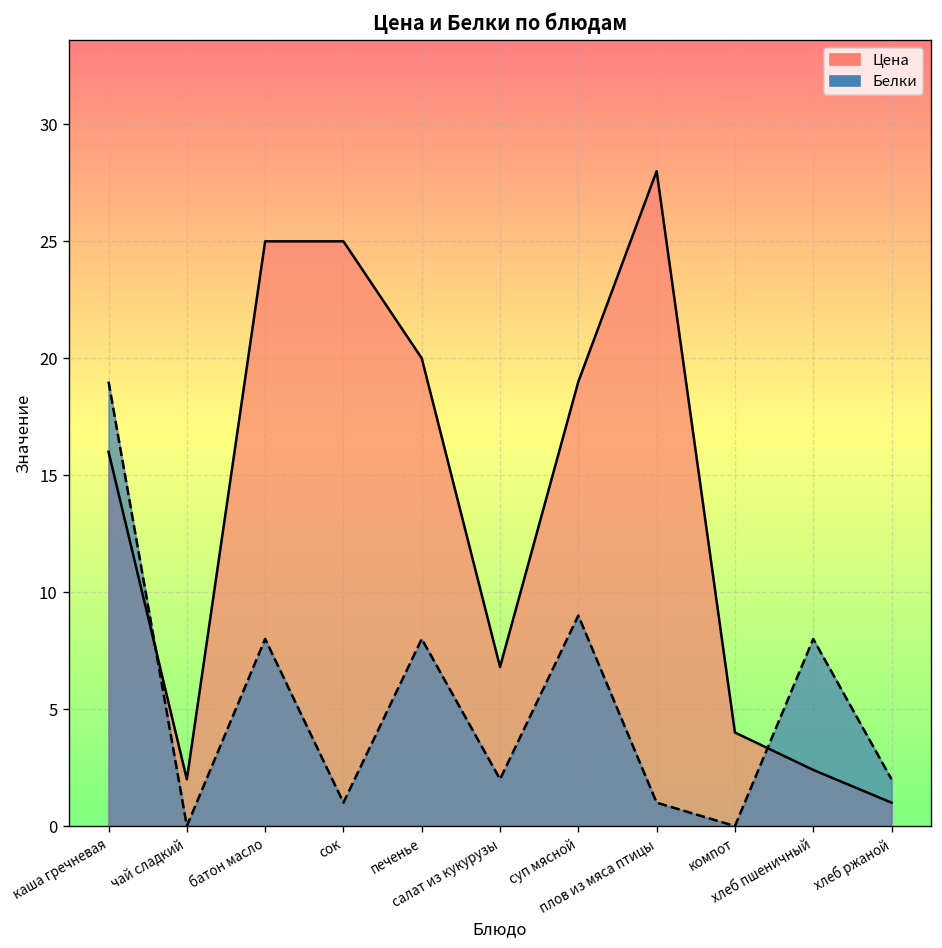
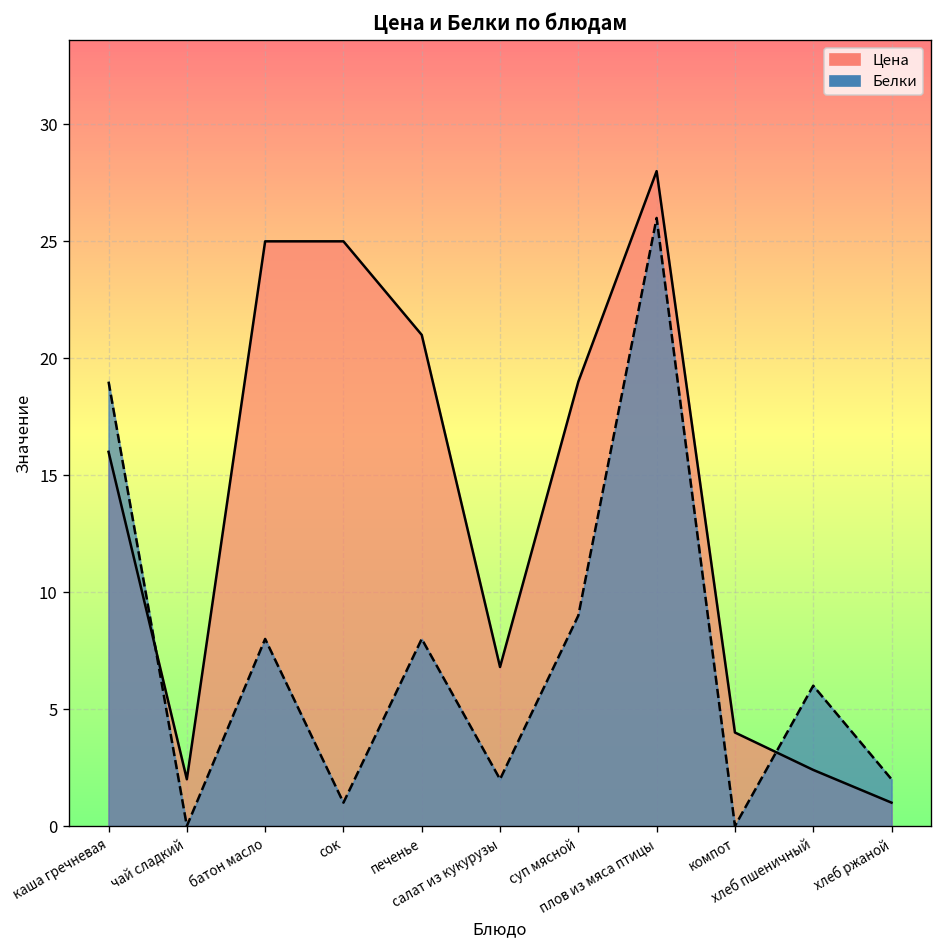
Цена, печенье: 20 -> 21
Белки, плов из мяса птицы: 1 -> 26
Белки, хлеб пшеничный: 8 -> 6
